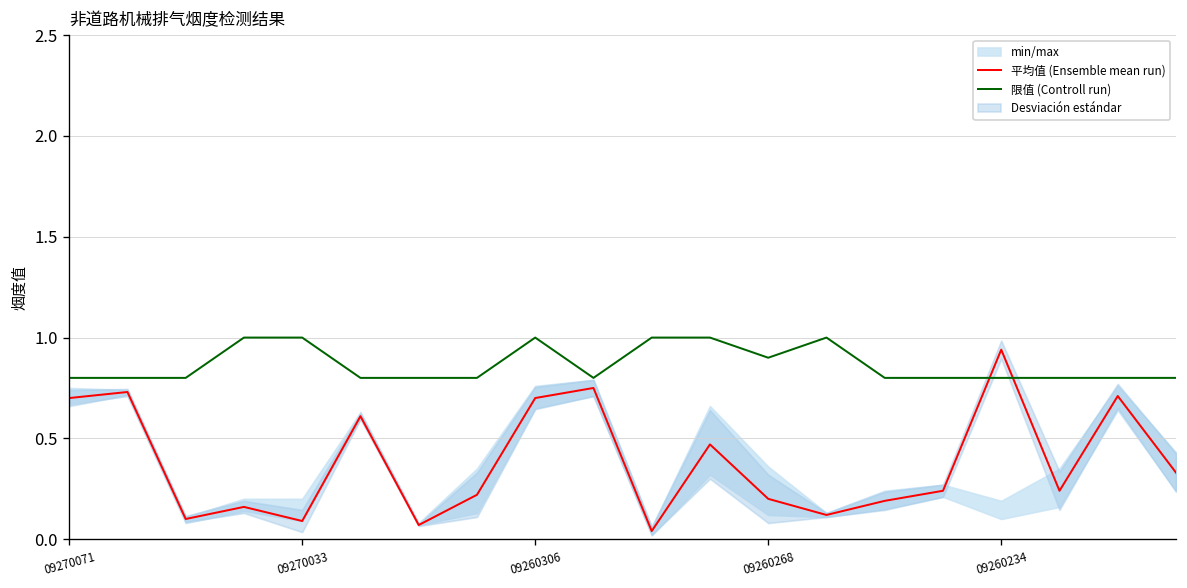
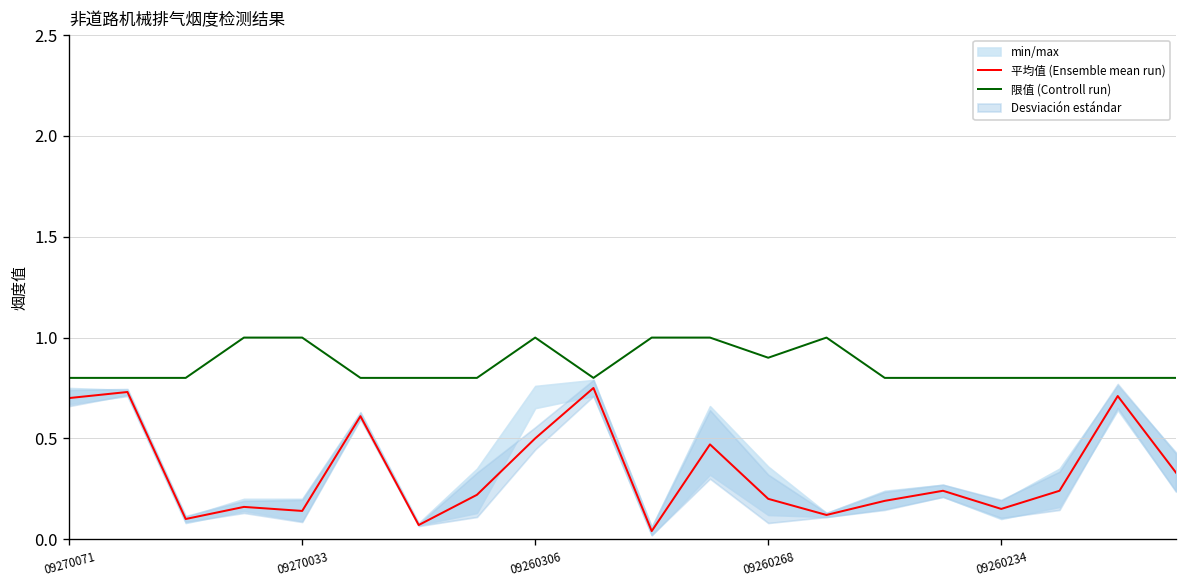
平均值 (Ensemble mean run), 09270033: 0.09 -> 0.14
平均值 (Ensemble mean run), 09260306: 0.7 -> 0.5
平均值 (Ensemble mean run), 09260234: 0.94 -> 0.15
